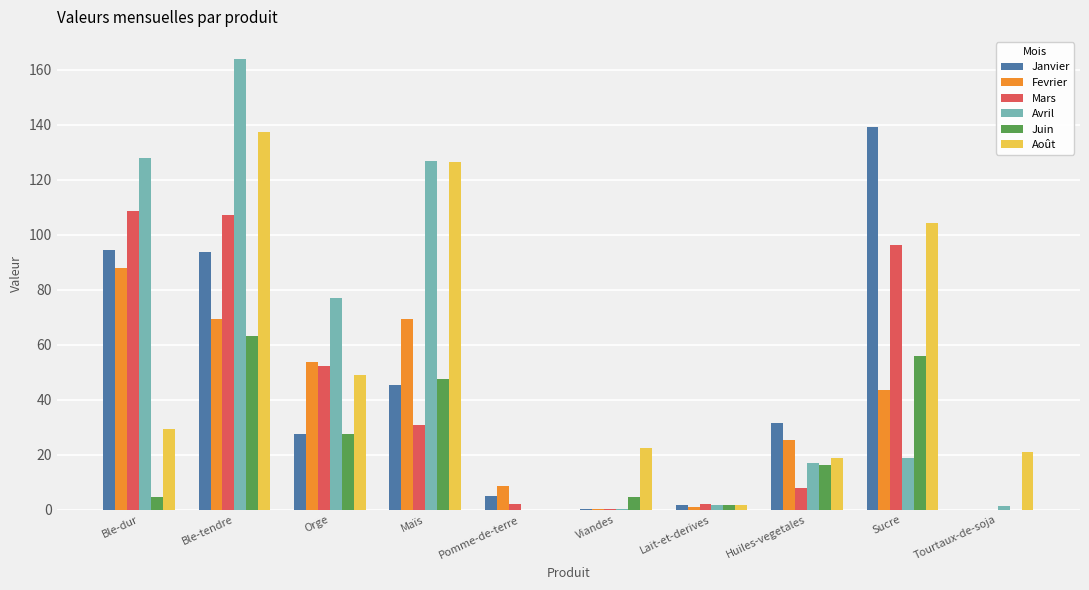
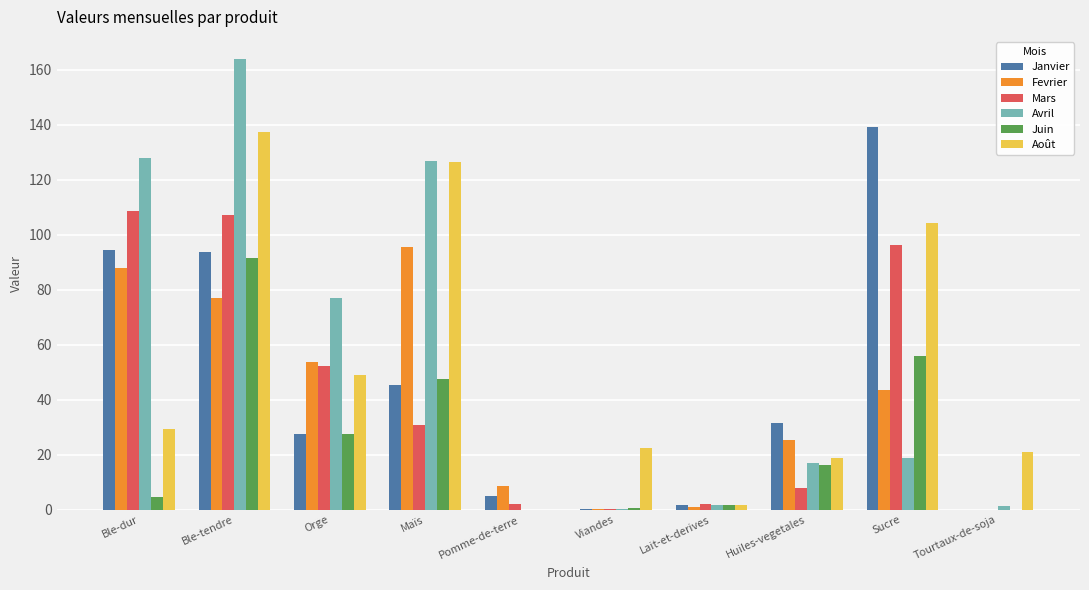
Fevrier, Ble-tendre: 69 -> 77
Juin, Ble-tendre: 63 -> 91
Fevrier, Maïs: 70 -> 96
Juin, Viandes: 5 -> 1
